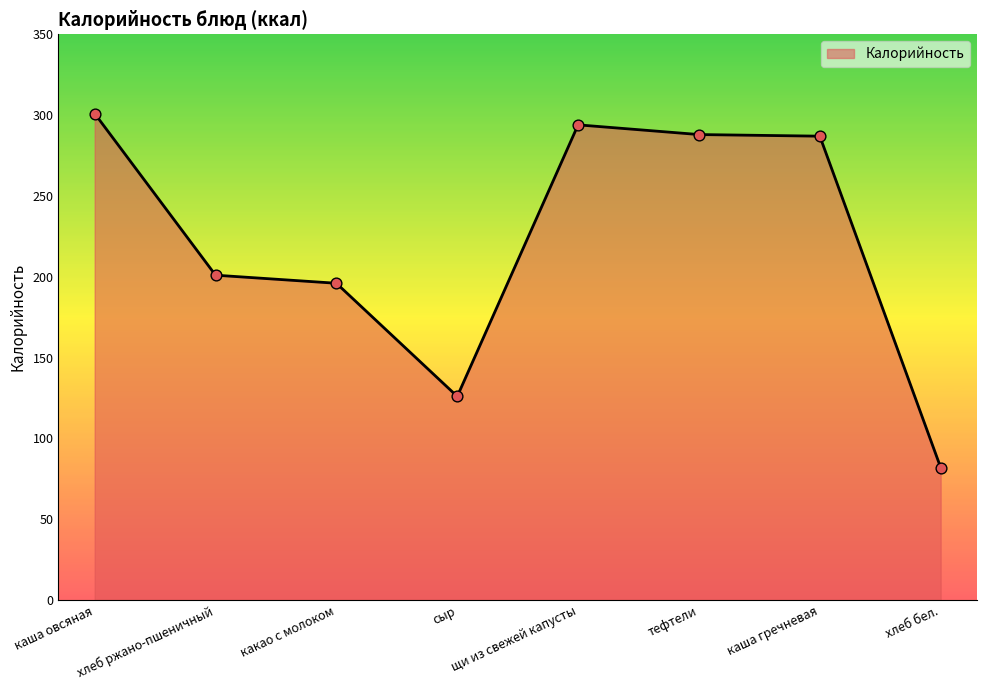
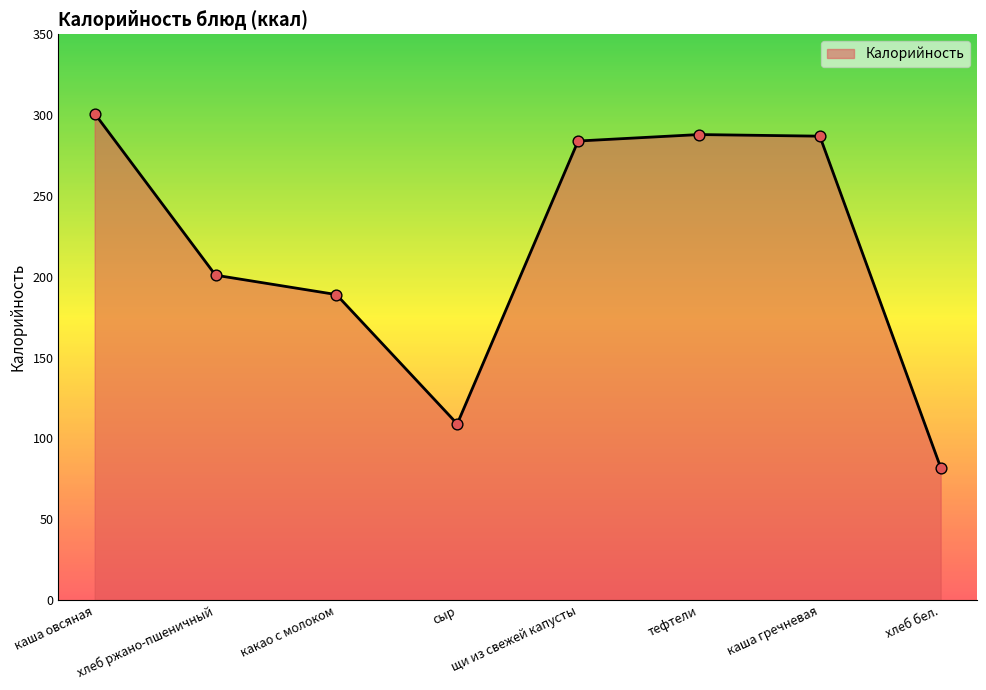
какао с молоком: 196 -> 189
сыр: 126 -> 109
щи из свежей капусты: 294 -> 284
